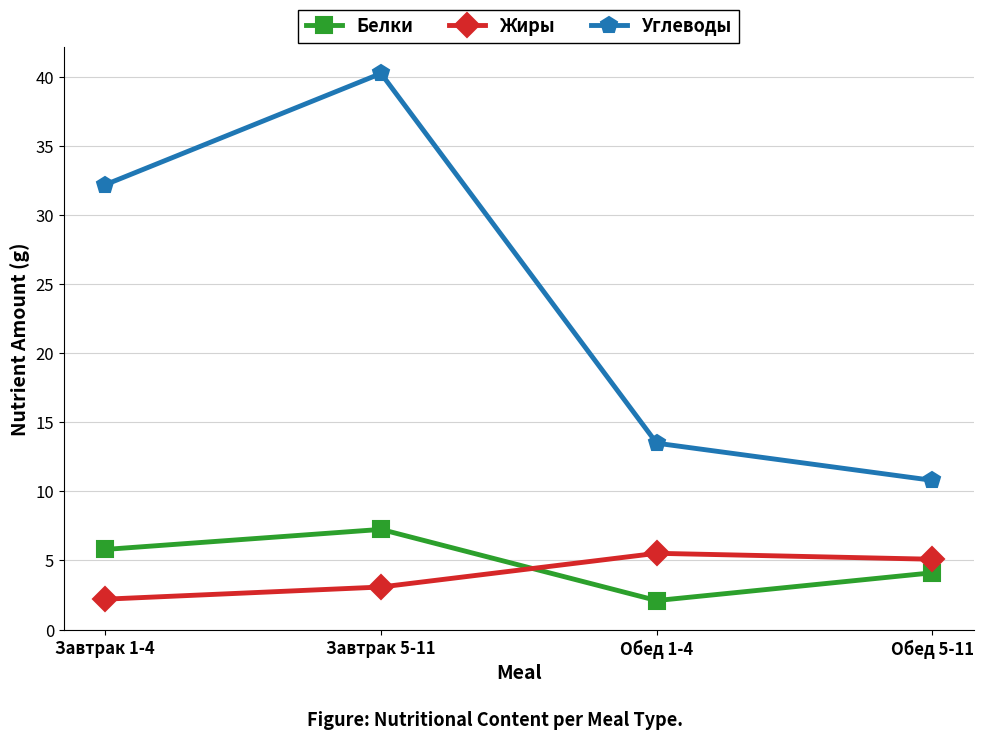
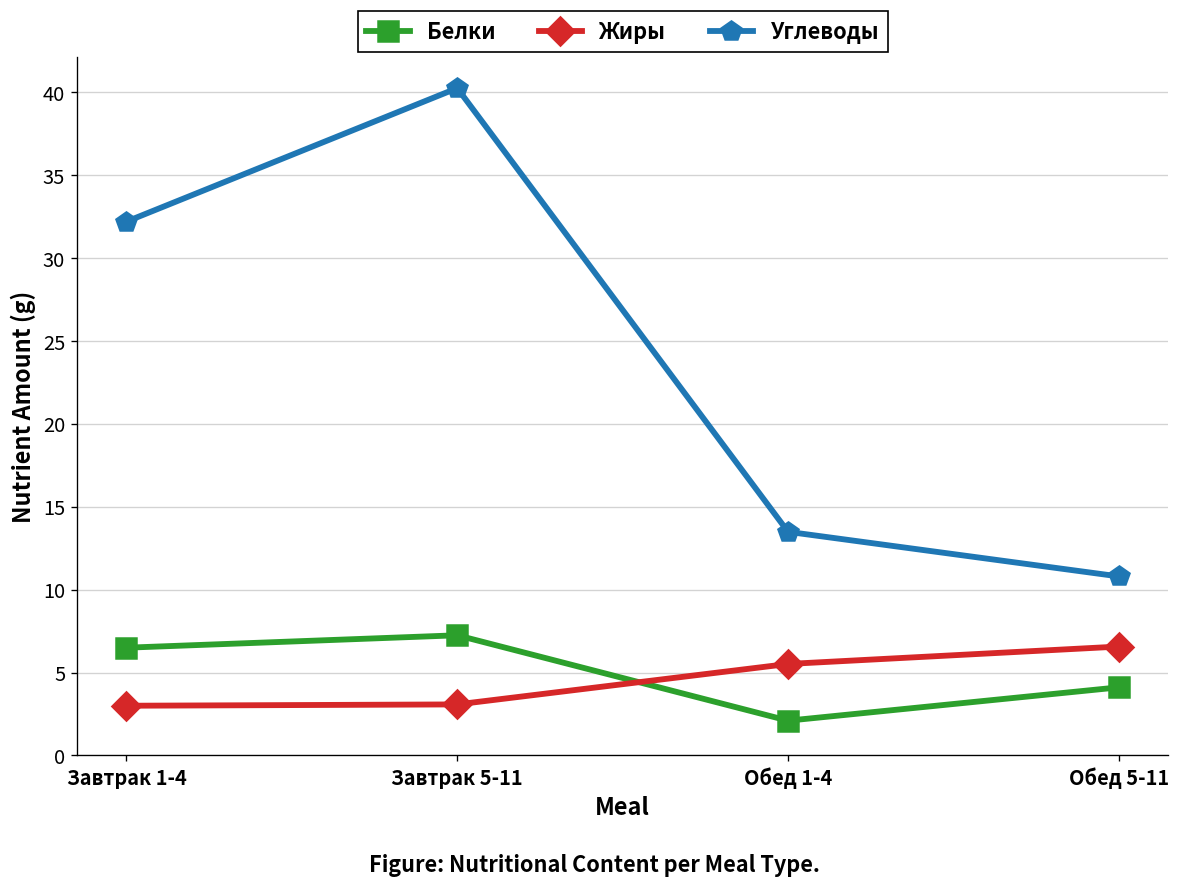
Белки, Завтрак 1-4: 5.8 -> 6.5
Жиры, Завтрак 1-4: 2.2 -> 3.0
Жиры, Обед 5-11: 5.1 -> 6.6
